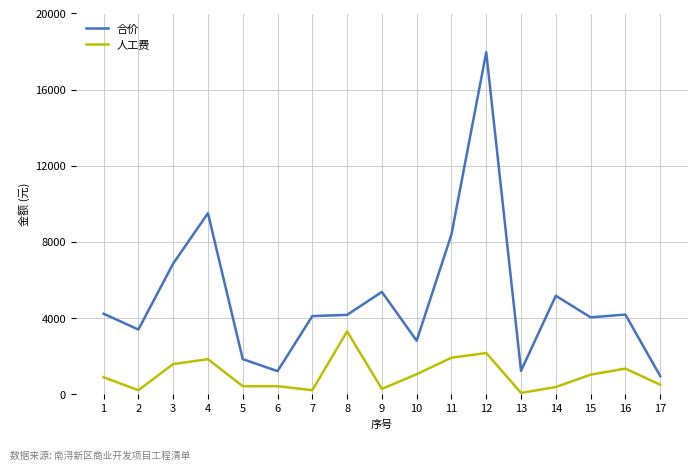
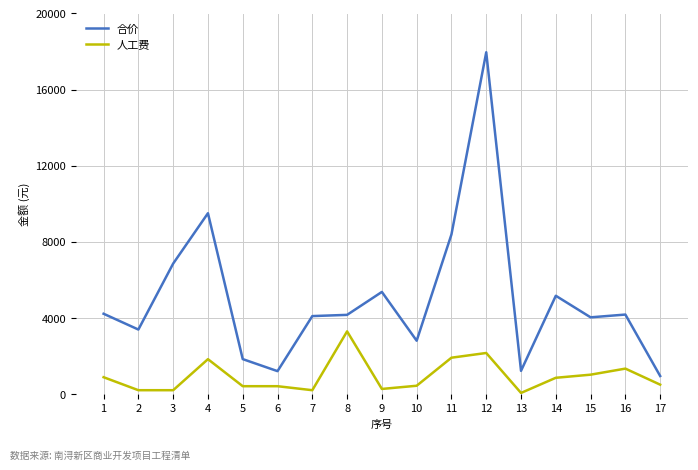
人工费, 3: 1600 -> 200
人工费, 10: 1100 -> 400
人工费, 14: 400 -> 900
